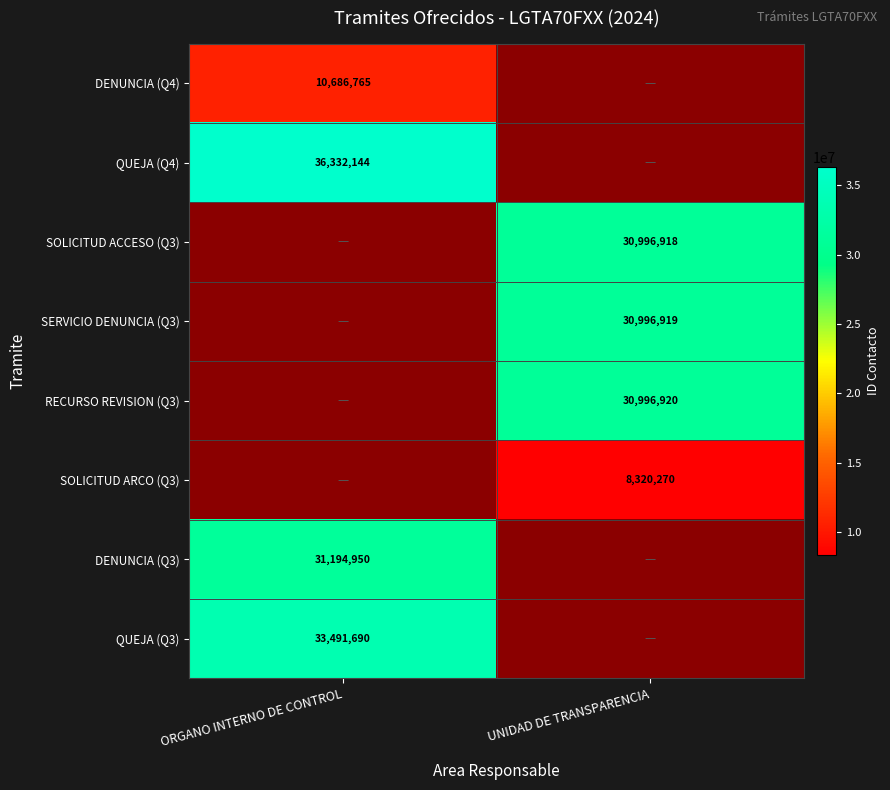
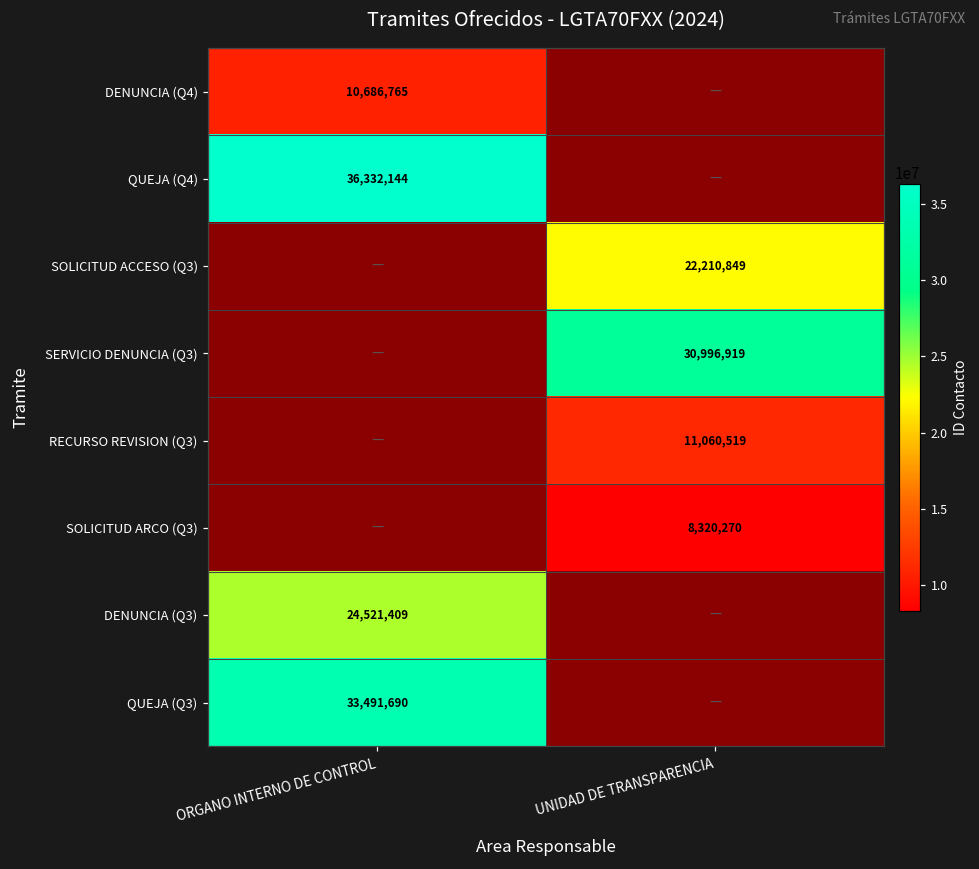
SOLICITUD ACCESO (Q3), UNIDAD DE TRANSPARENCIA: 30,996,918 -> 22,210,849
RECURSO REVISION (Q3), UNIDAD DE TRANSPARENCIA: 30,996,920 -> 11,060,519
DENUNCIA (Q3), ORGANO INTERNO DE CONTROL: 31,194,950 -> 24,521,409
